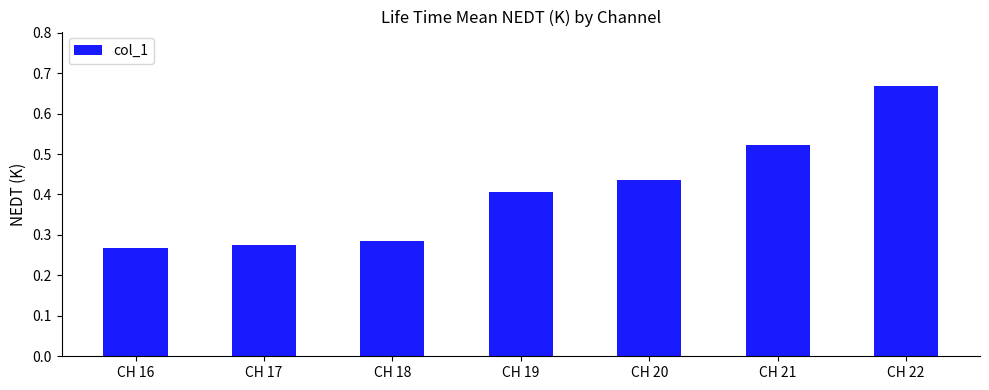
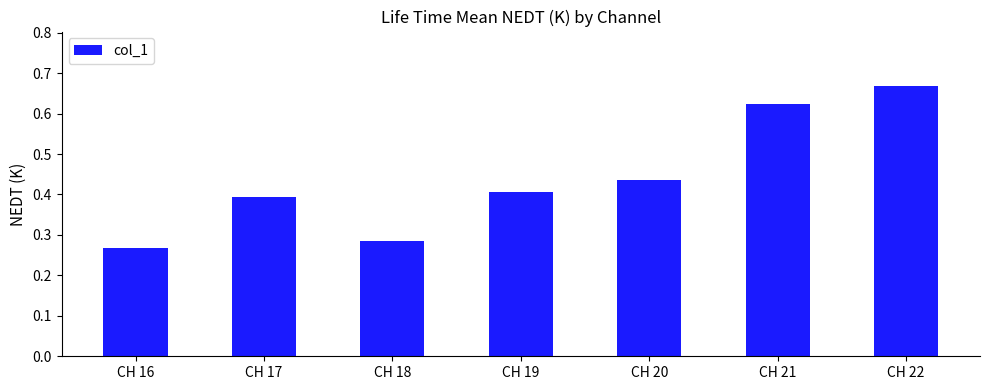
CH 17: 0.28 -> 0.39
CH 21: 0.52 -> 0.62
